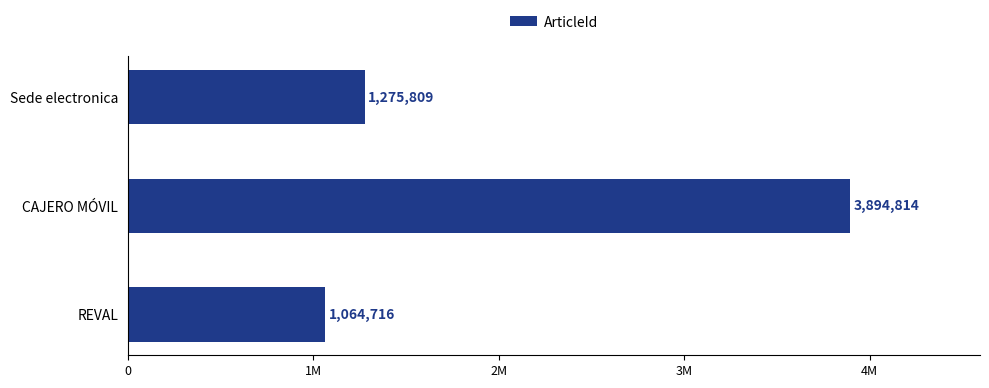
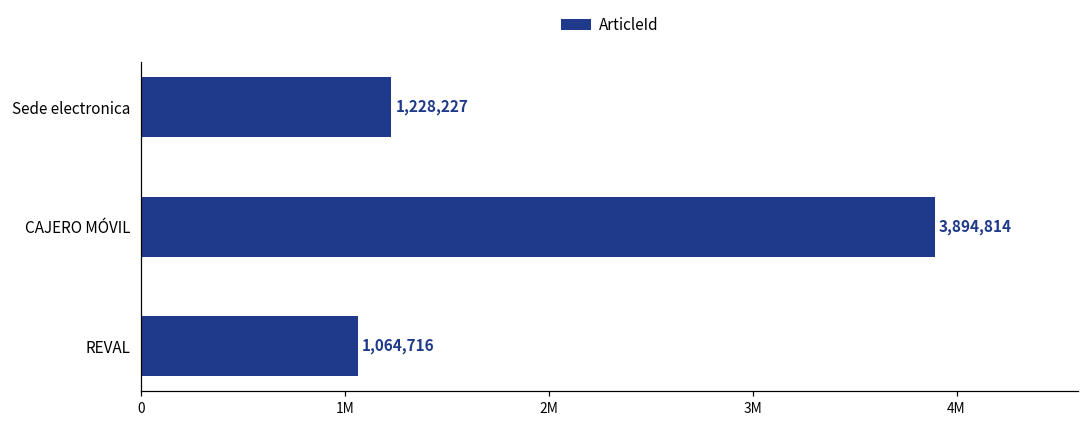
Sede electronica: 1,275,809 -> 1,228,227
